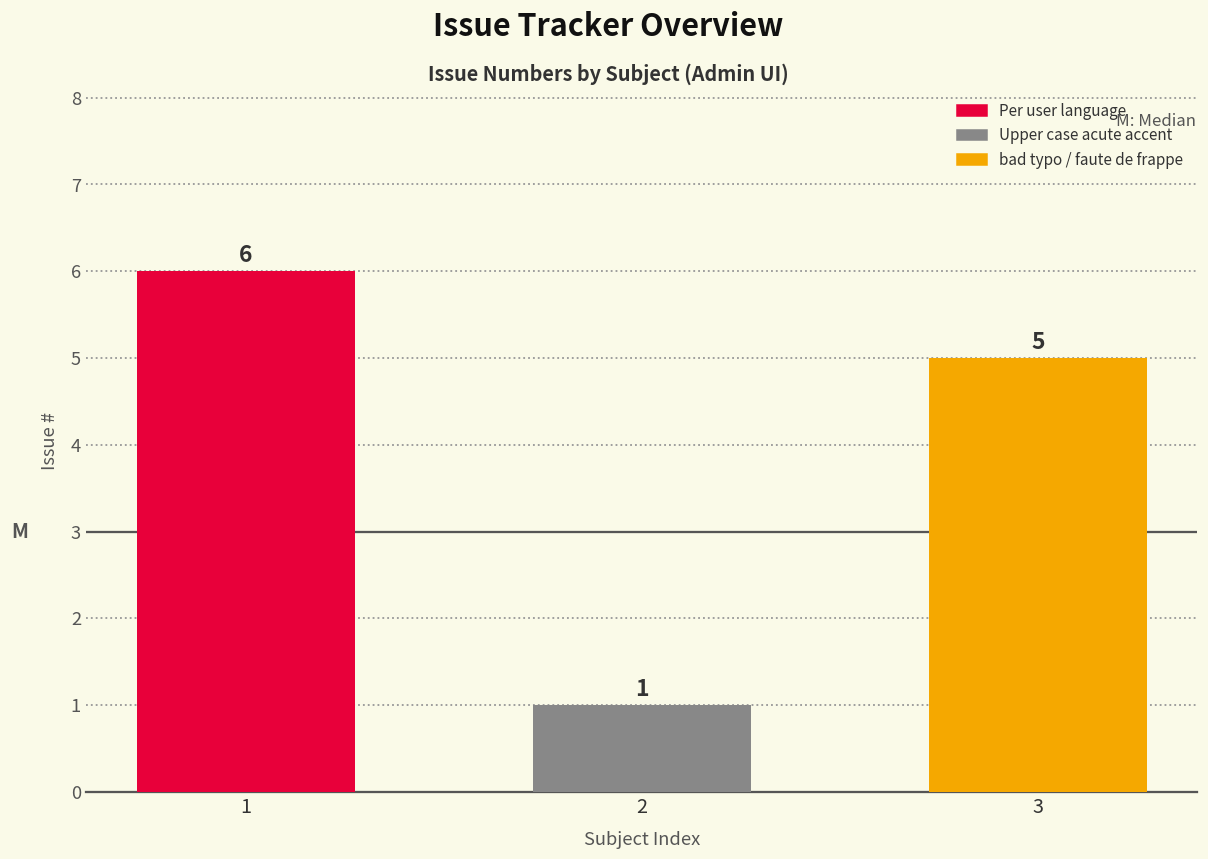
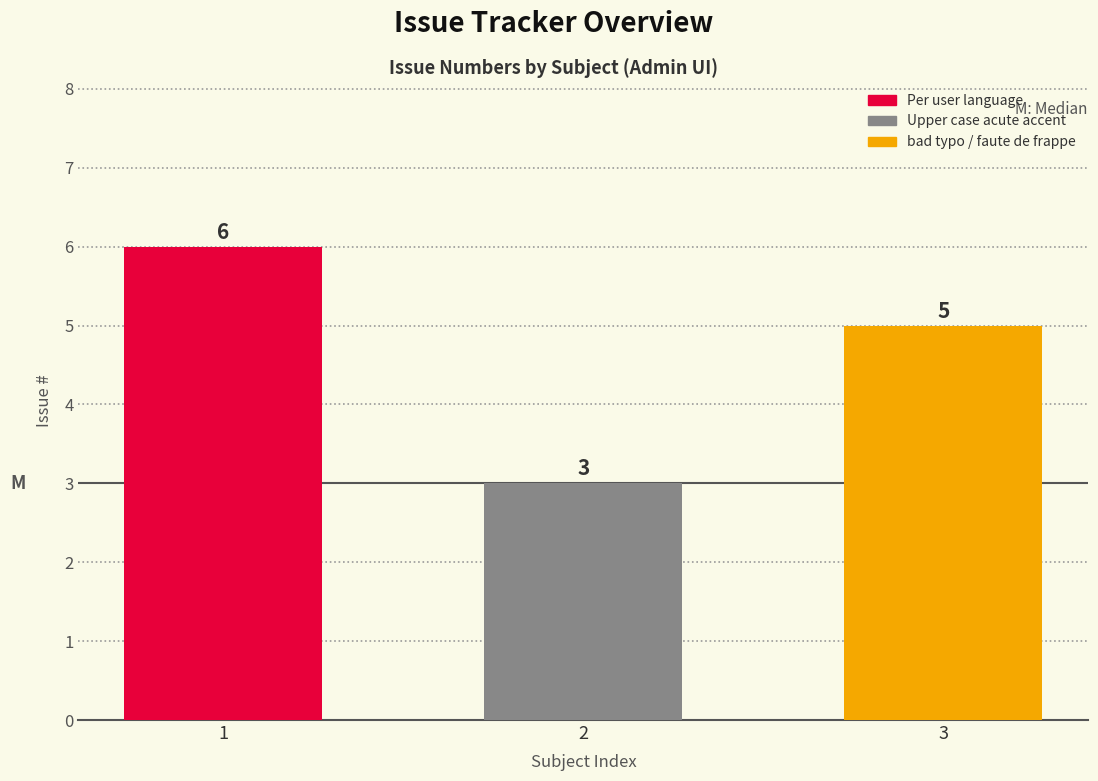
2: 1 -> 3
